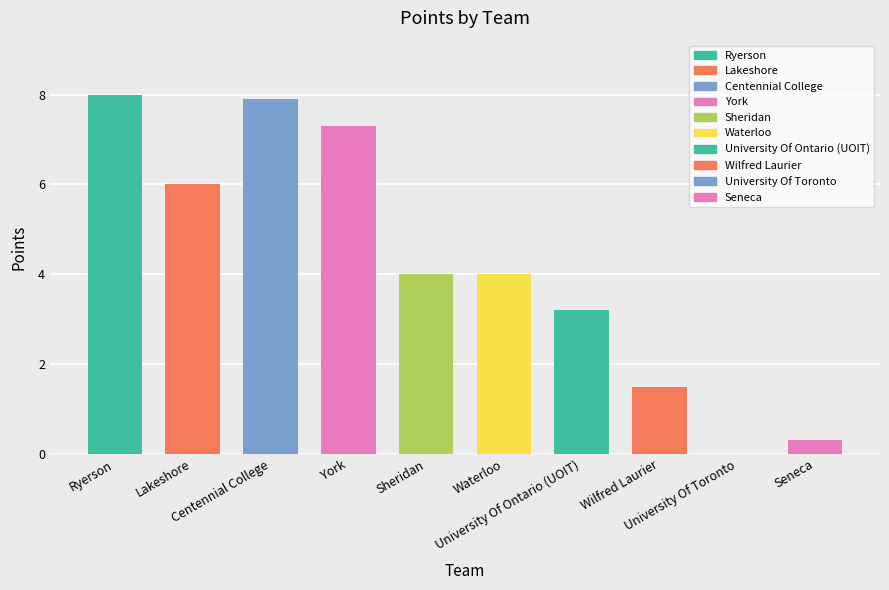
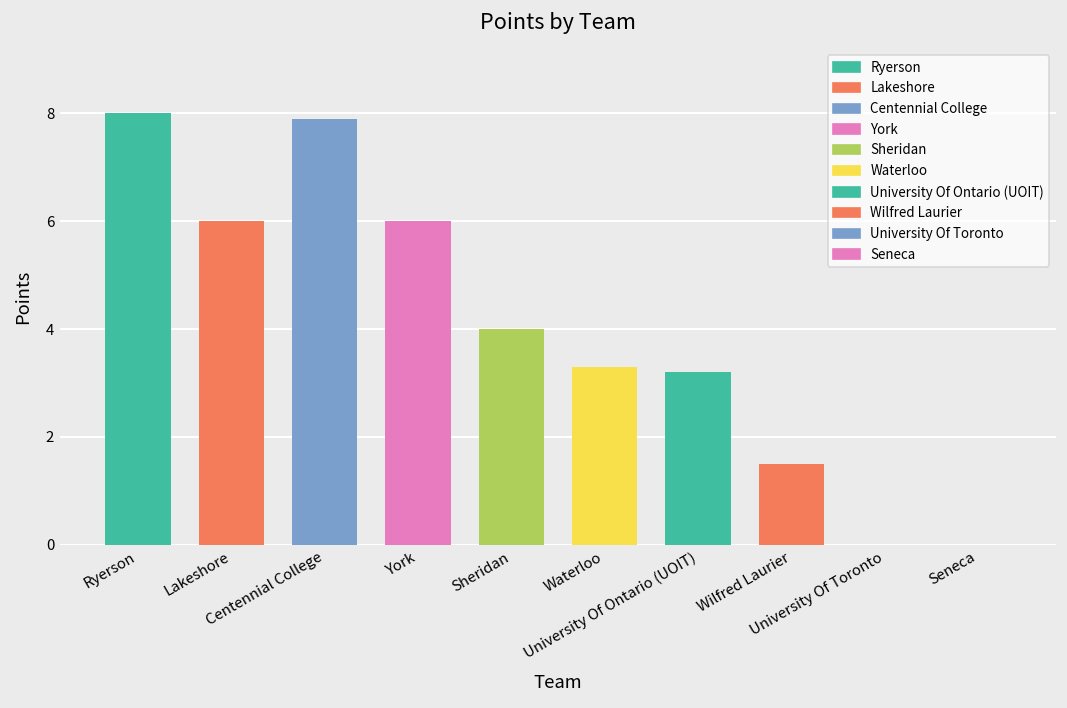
York: 7.3 -> 6.0
Waterloo: 4.0 -> 3.3
Seneca: 0.3 -> 0.0
